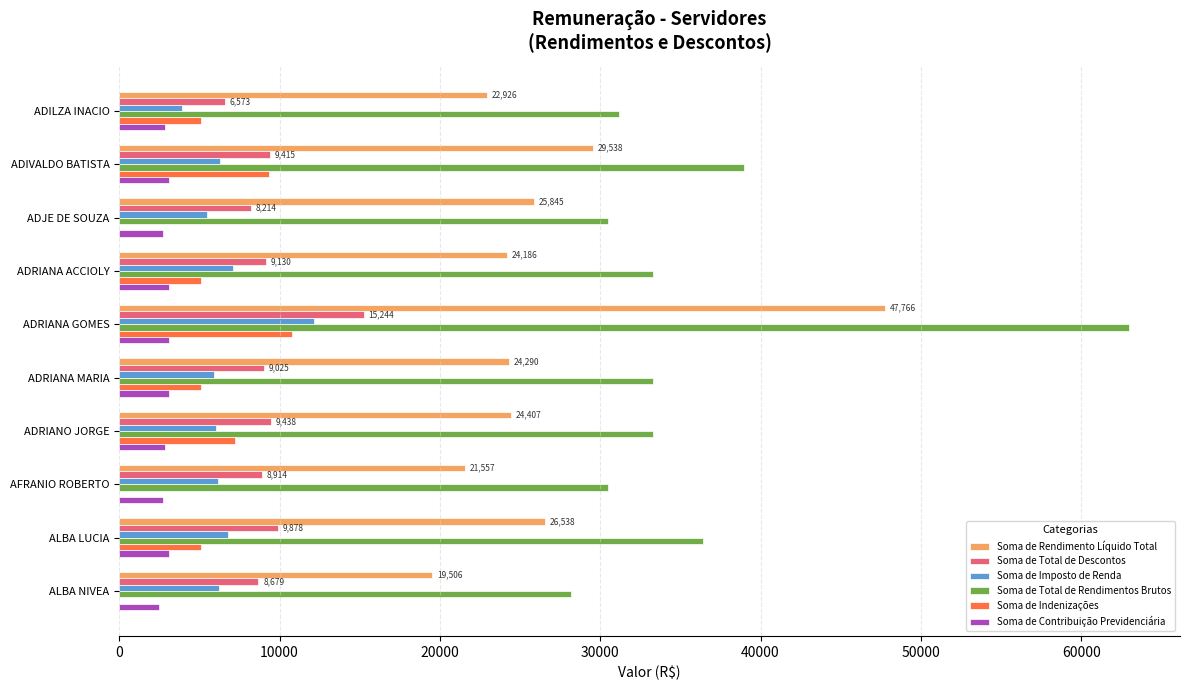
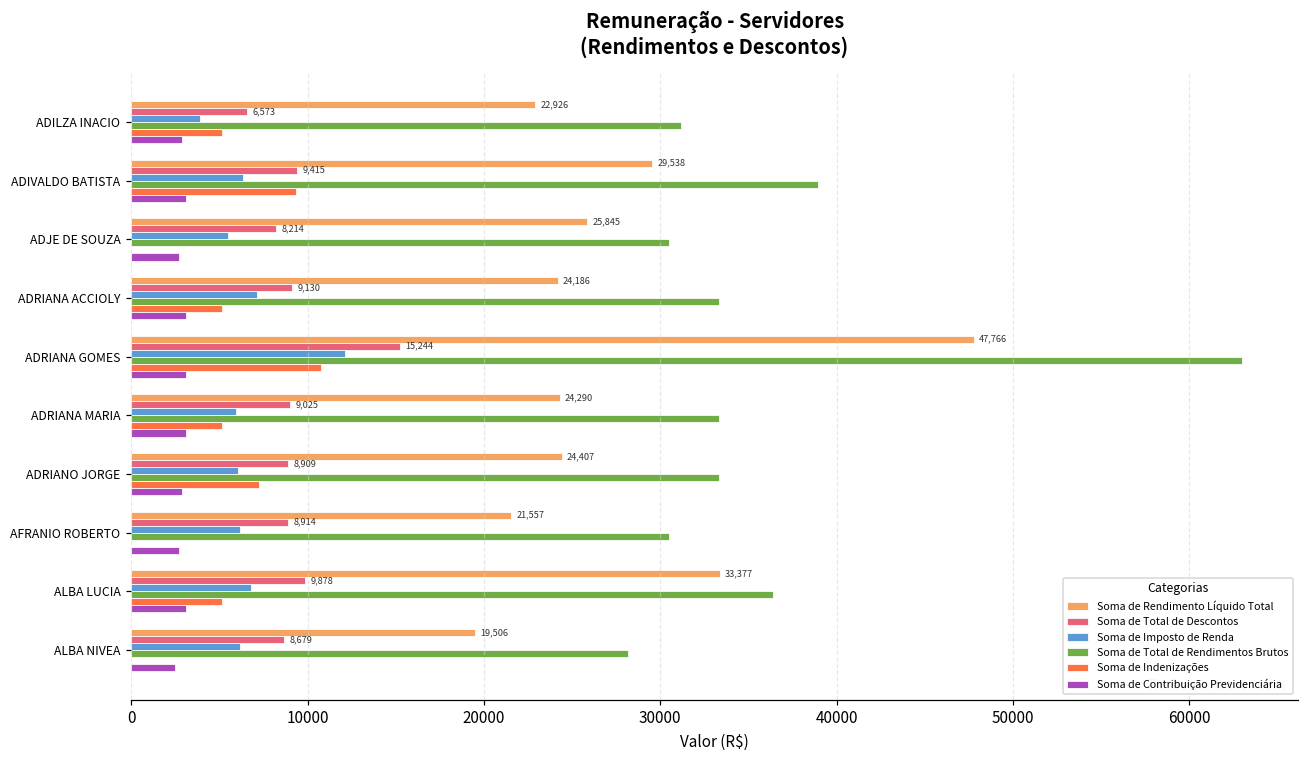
Soma de Total de Descontos, ADRIANO JORGE: 9,438 -> 8,909
Soma de Rendimento Líquido Total, ALBA LUCIA: 26,538 -> 33,377
